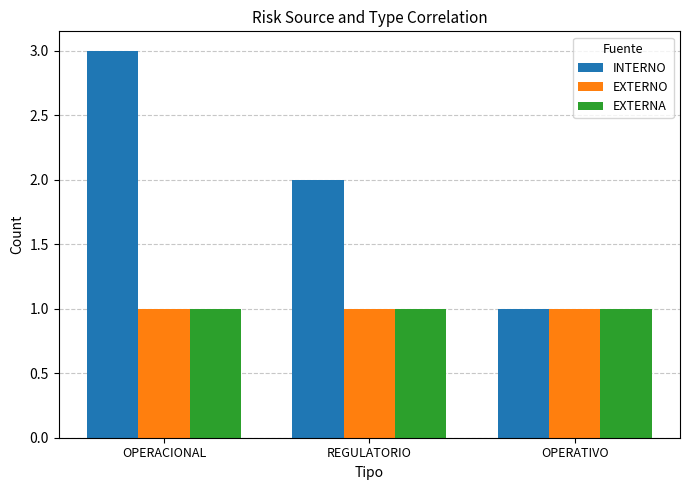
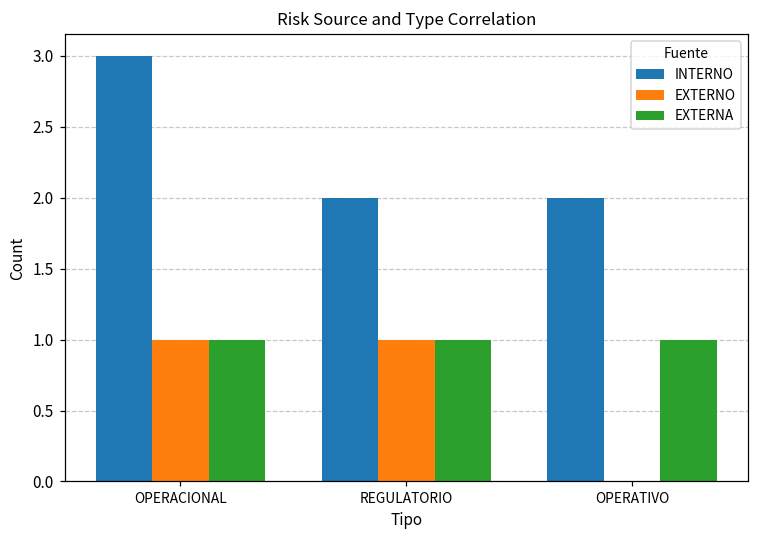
INTERNO, OPERATIVO: 1 -> 2
EXTERNO, OPERATIVO: 1 -> 0
